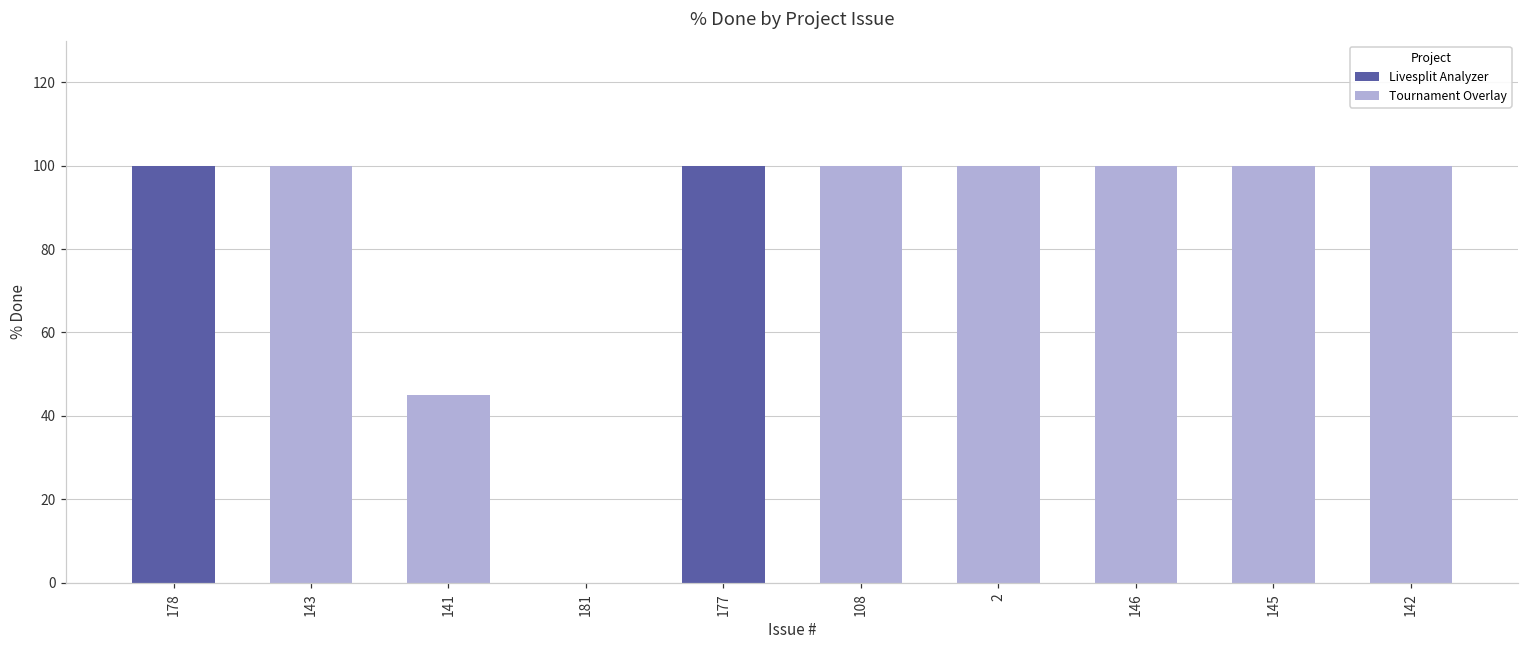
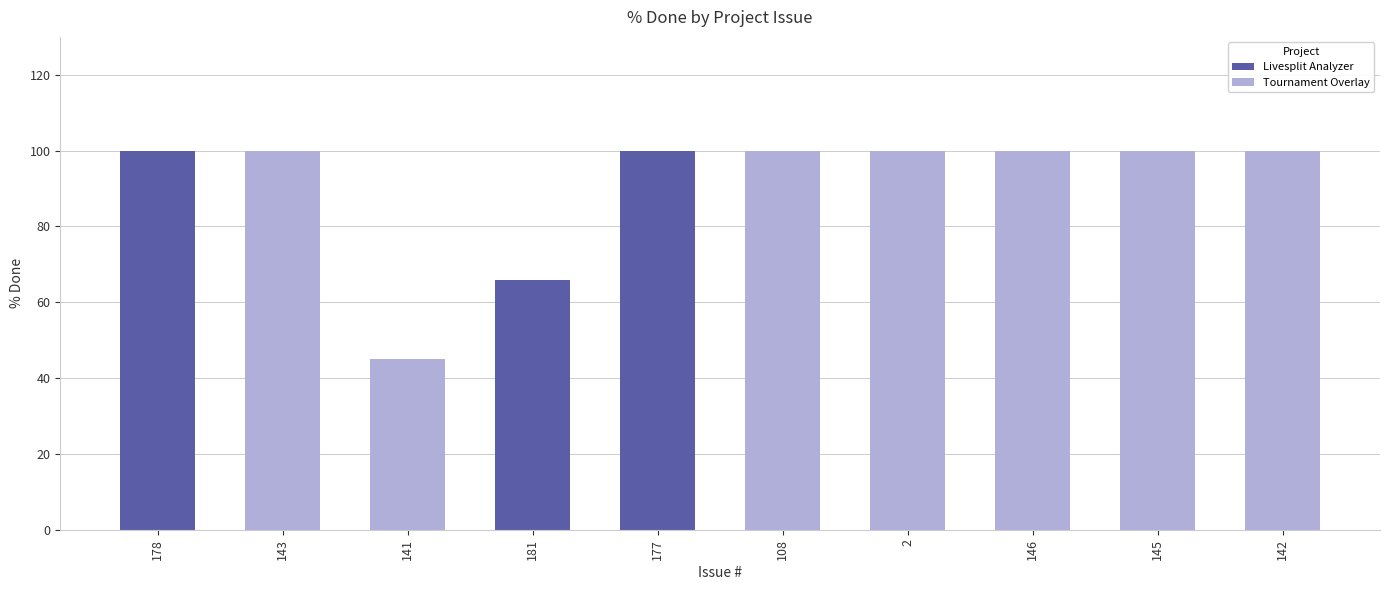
181: 0 -> 66
